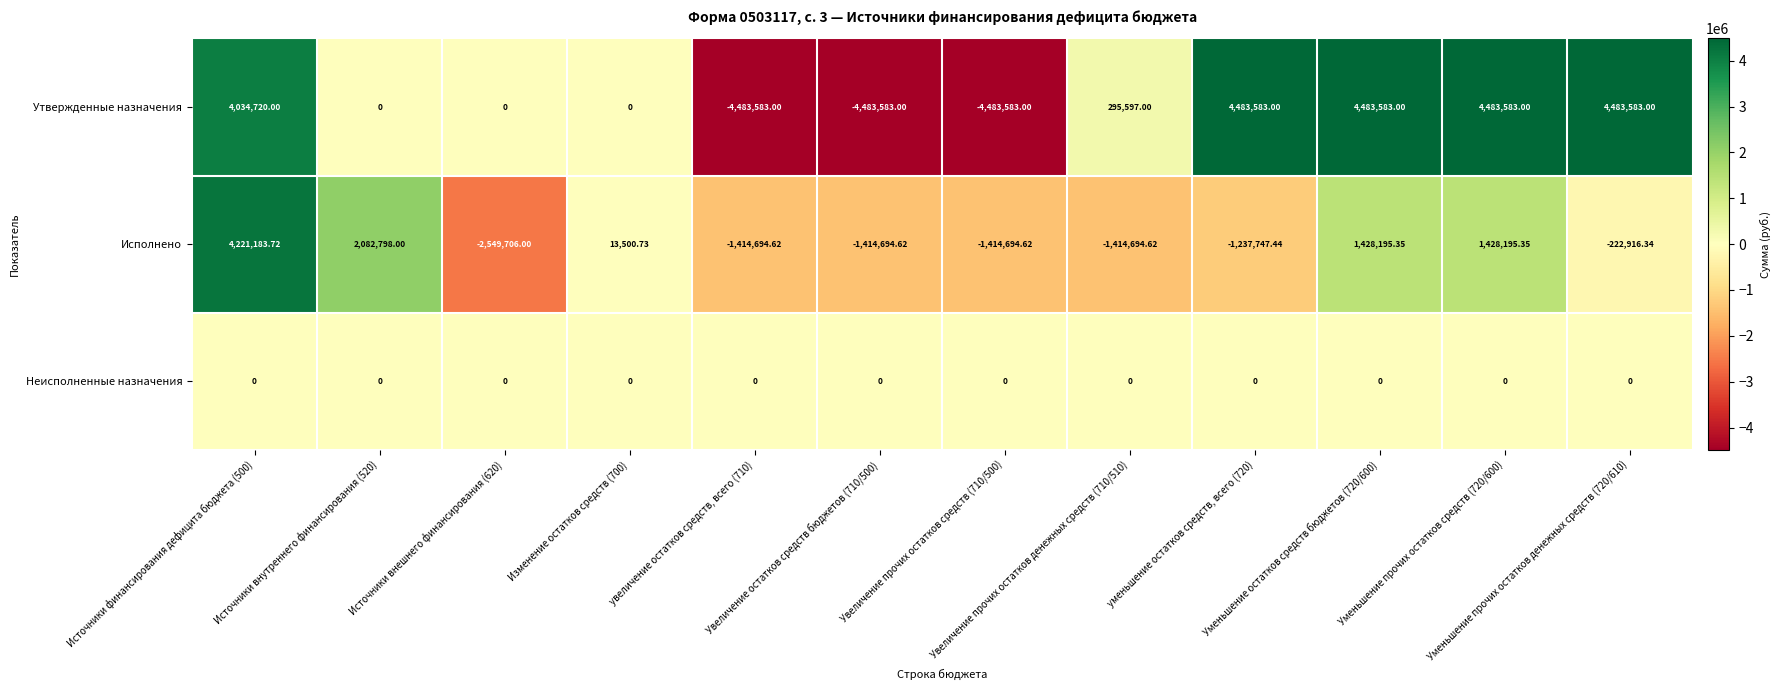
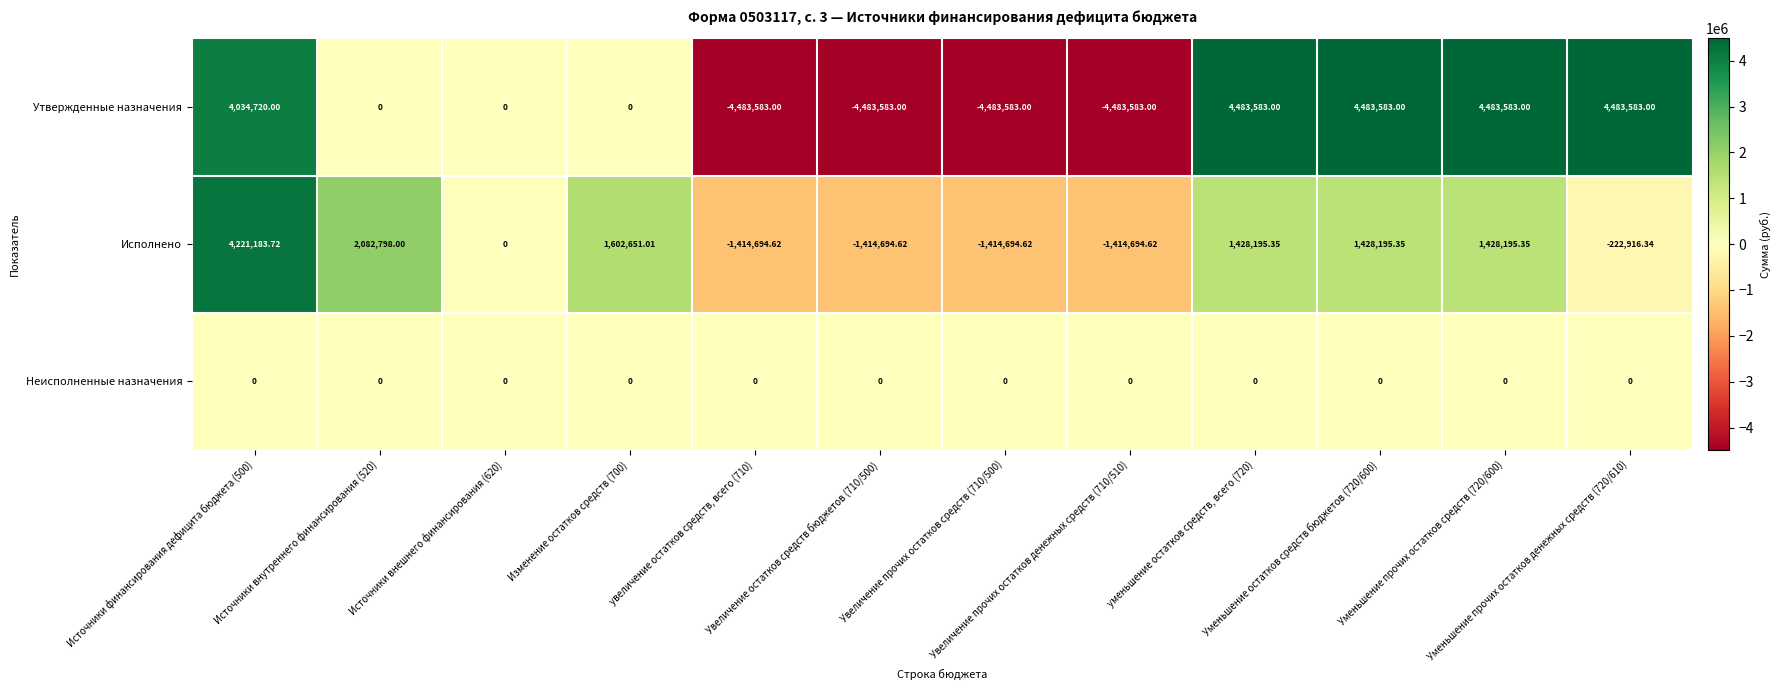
Утвержденные назначения, Увеличение прочих остатков денежных средств (710/510): 295,597.00 -> -4,483,583.00
Исполнено, Источники внешнего финансирования (620): -2,549,706.00 -> 0
Исполнено, Изменение остатков средств (700): 13,500.73 -> 1,602,651.01
Исполнено, уменьшение остатков средств, всего (720): -1,237,747.44 -> 1,428,195.35
